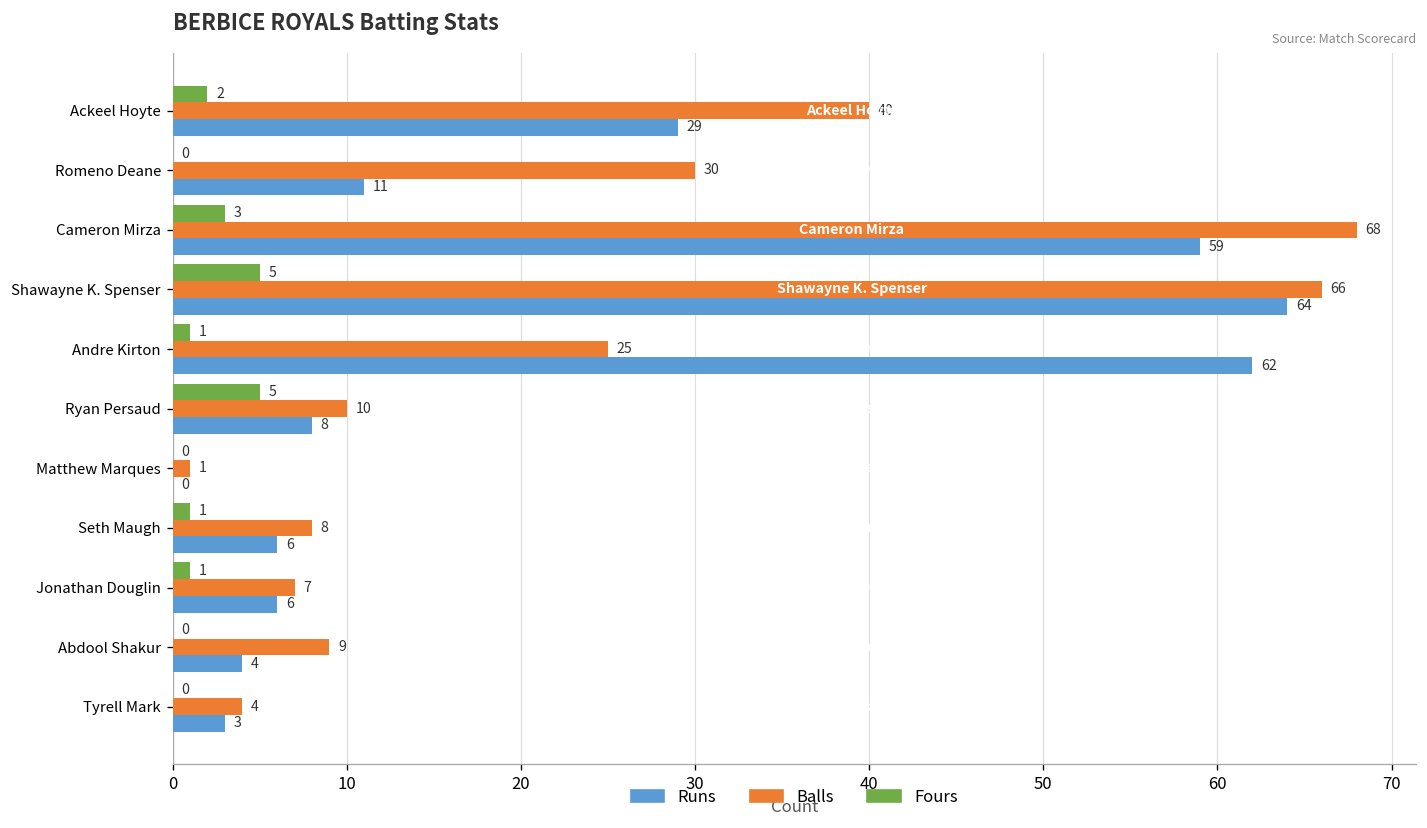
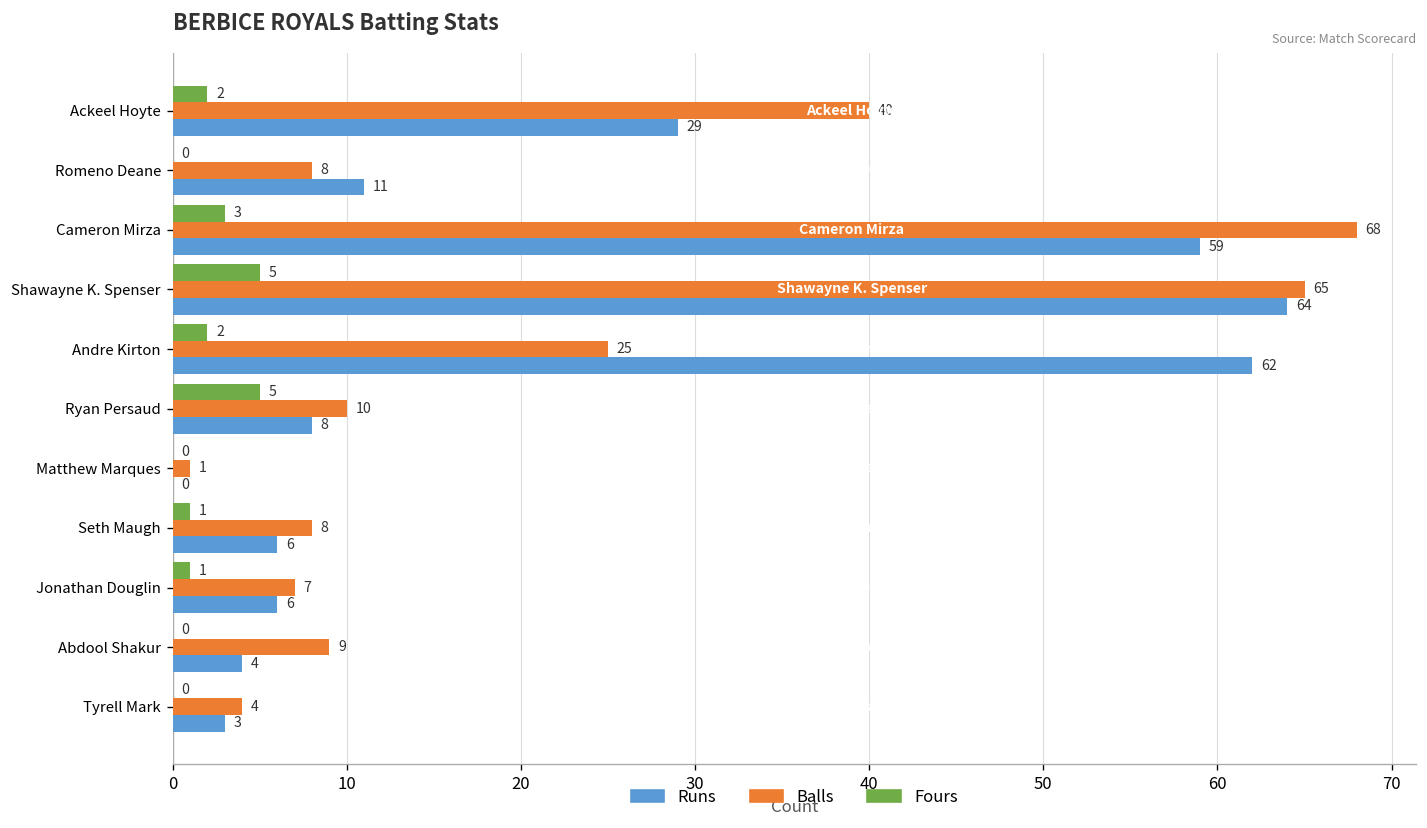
Balls, Romeno Deane: 30 -> 8
Balls, Shawayne K. Spenser: 66 -> 65
Fours, Andre Kirton: 1 -> 2
